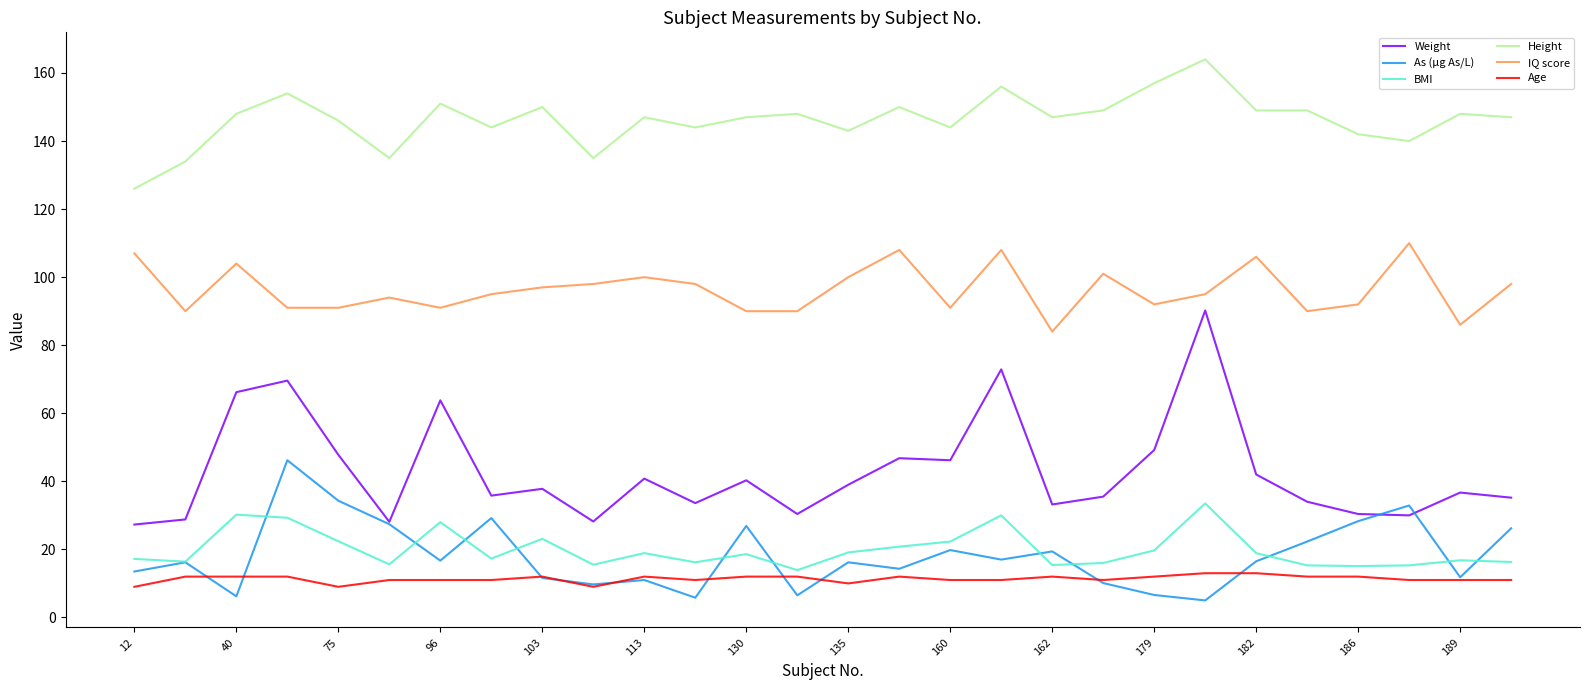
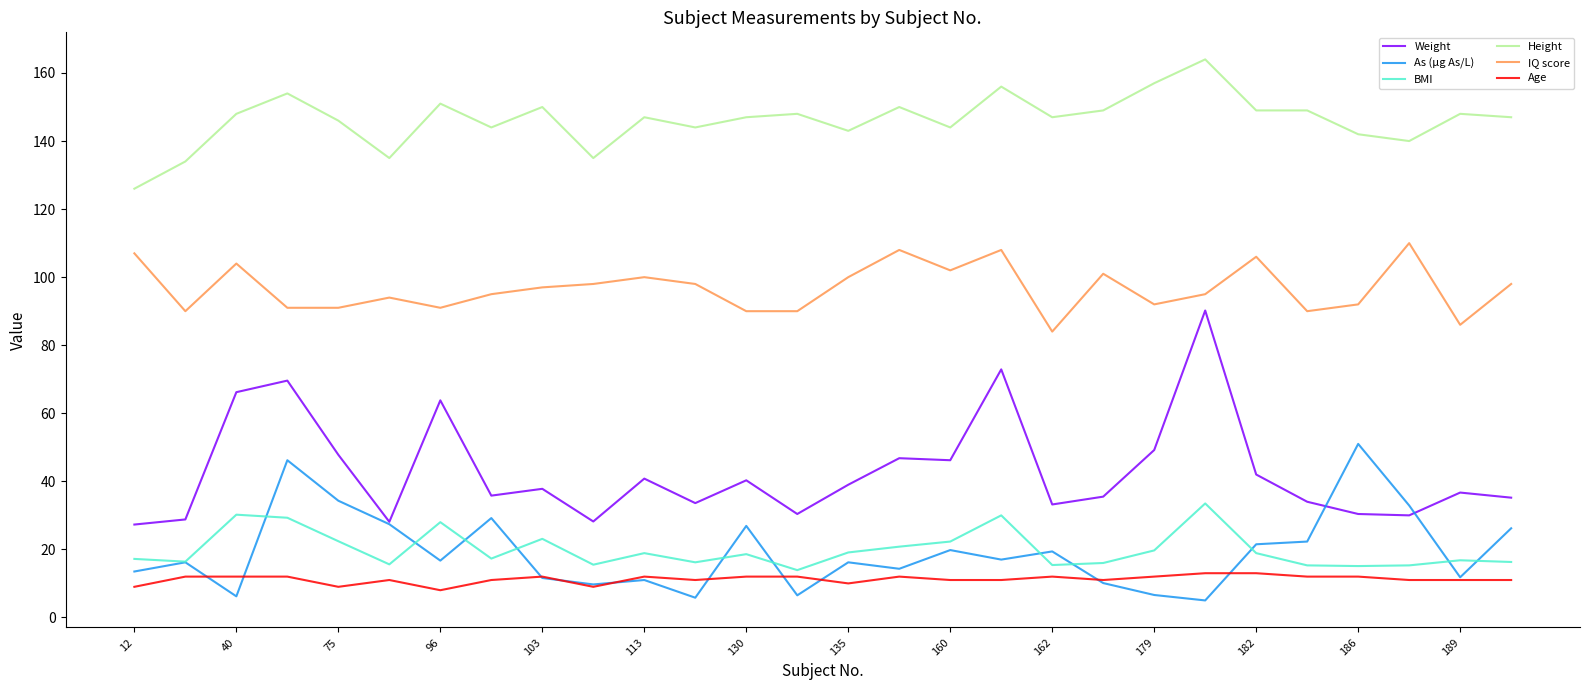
Age, 96: 11 -> 8
IQ score, 160: 91 -> 102
As (µg As/L), 182: 17 -> 22
As (µg As/L), 186: 28 -> 51
